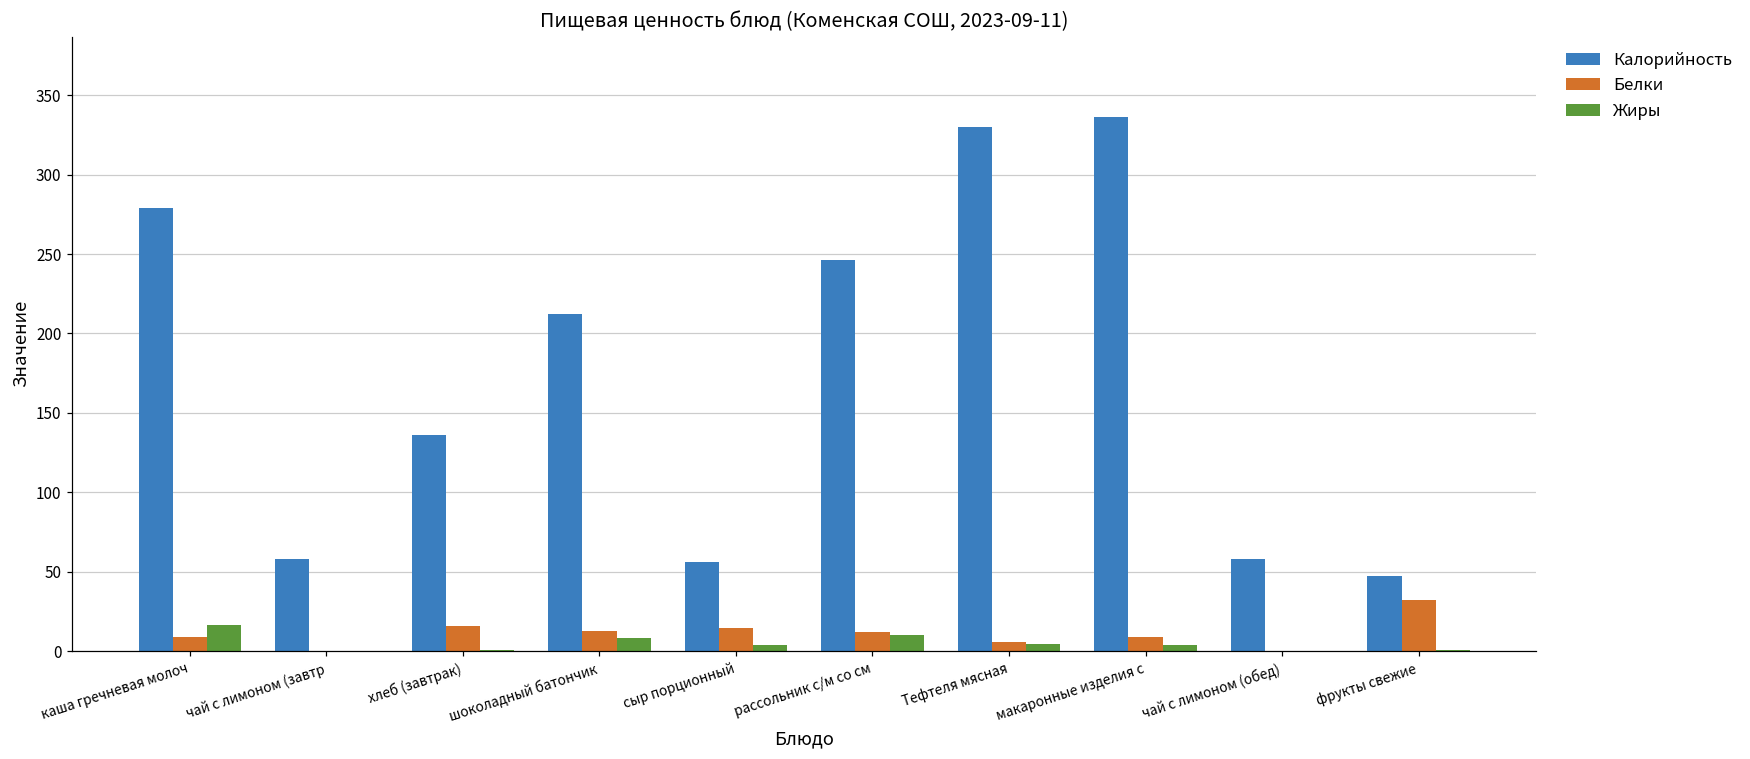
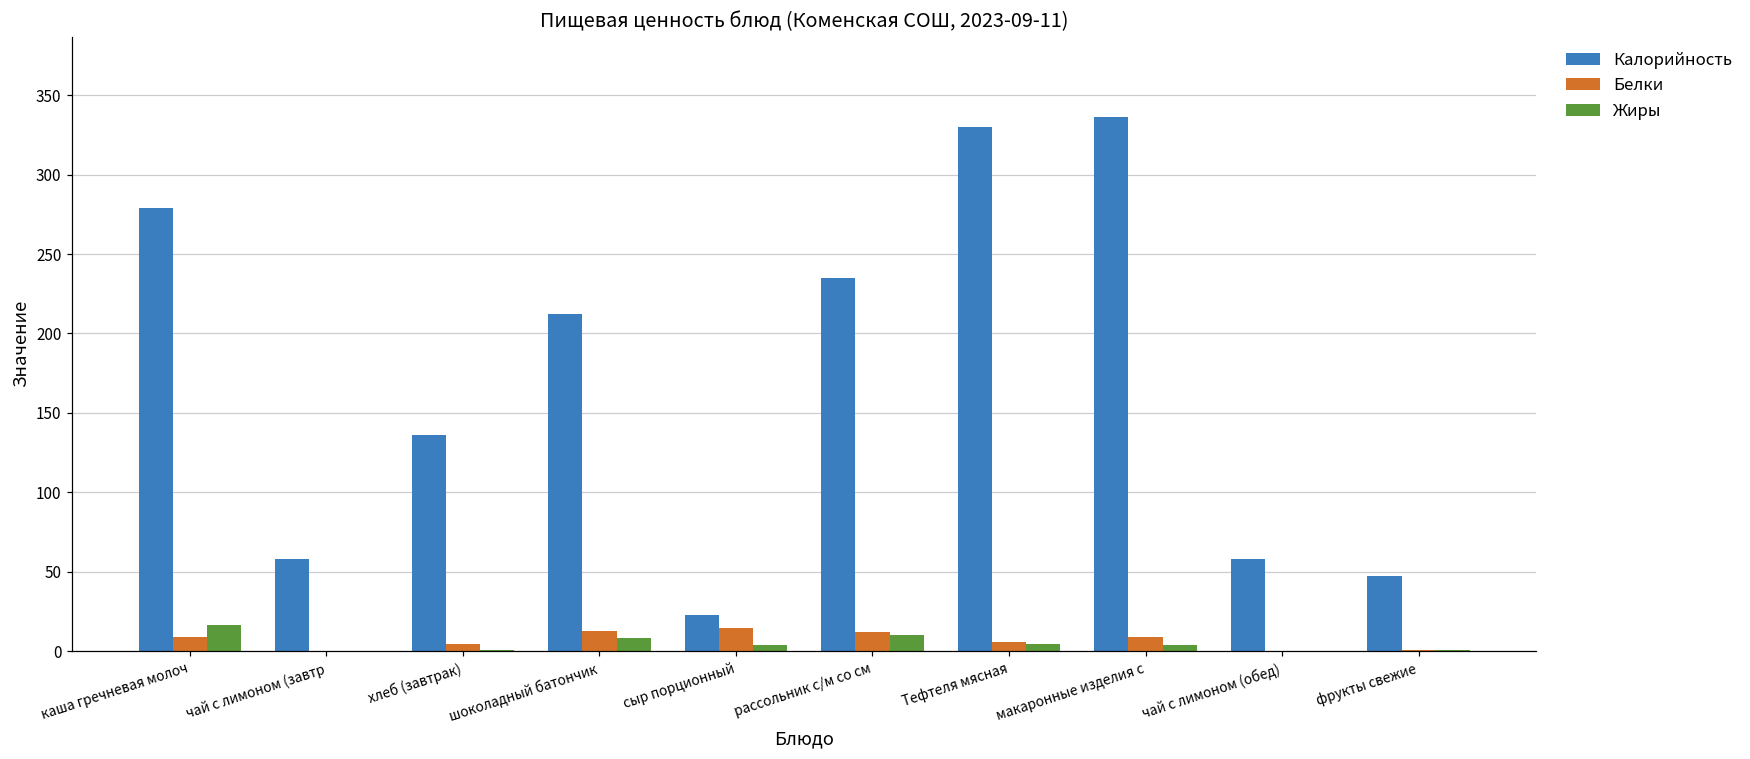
Белки, хлеб (завтрак): 16 -> 5
Калорийность, сыр порционный: 56 -> 23
Калорийность, рассольник с/м со см: 246 -> 235
Белки, фрукты свежие: 32 -> 0
